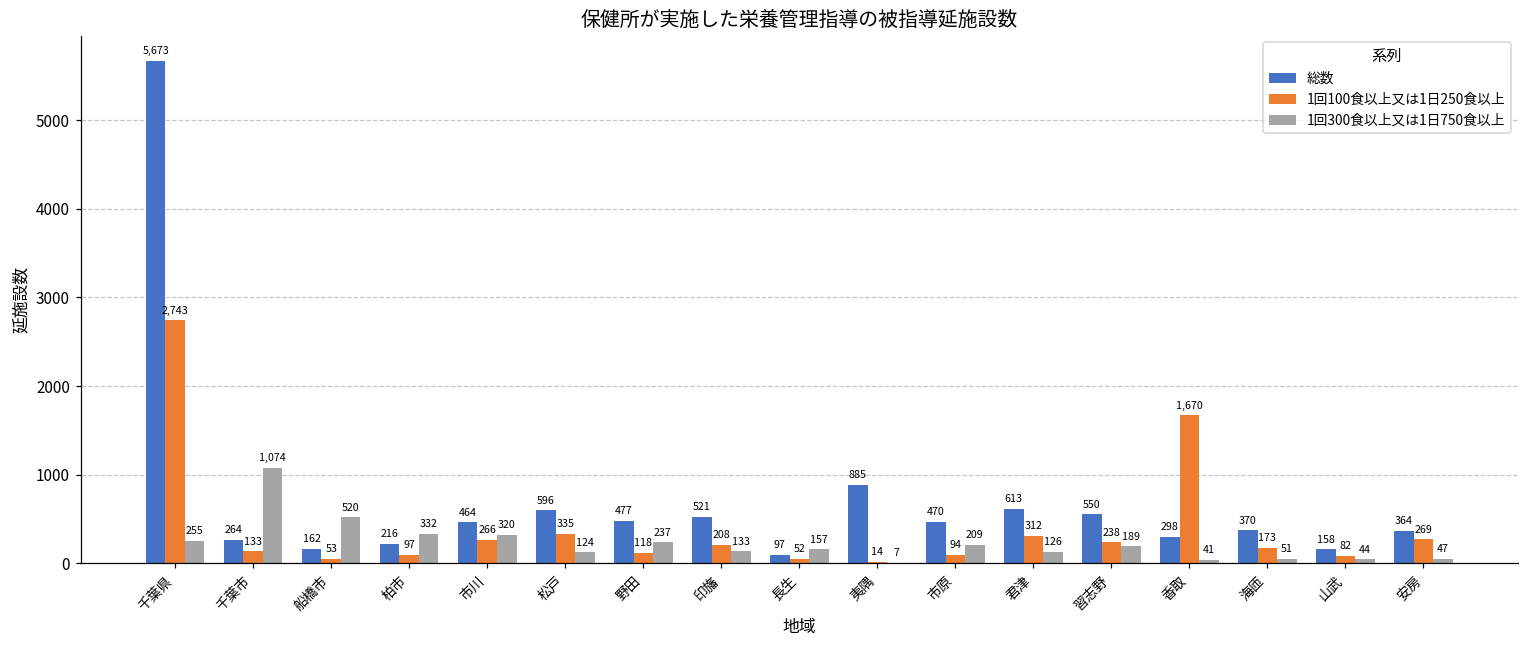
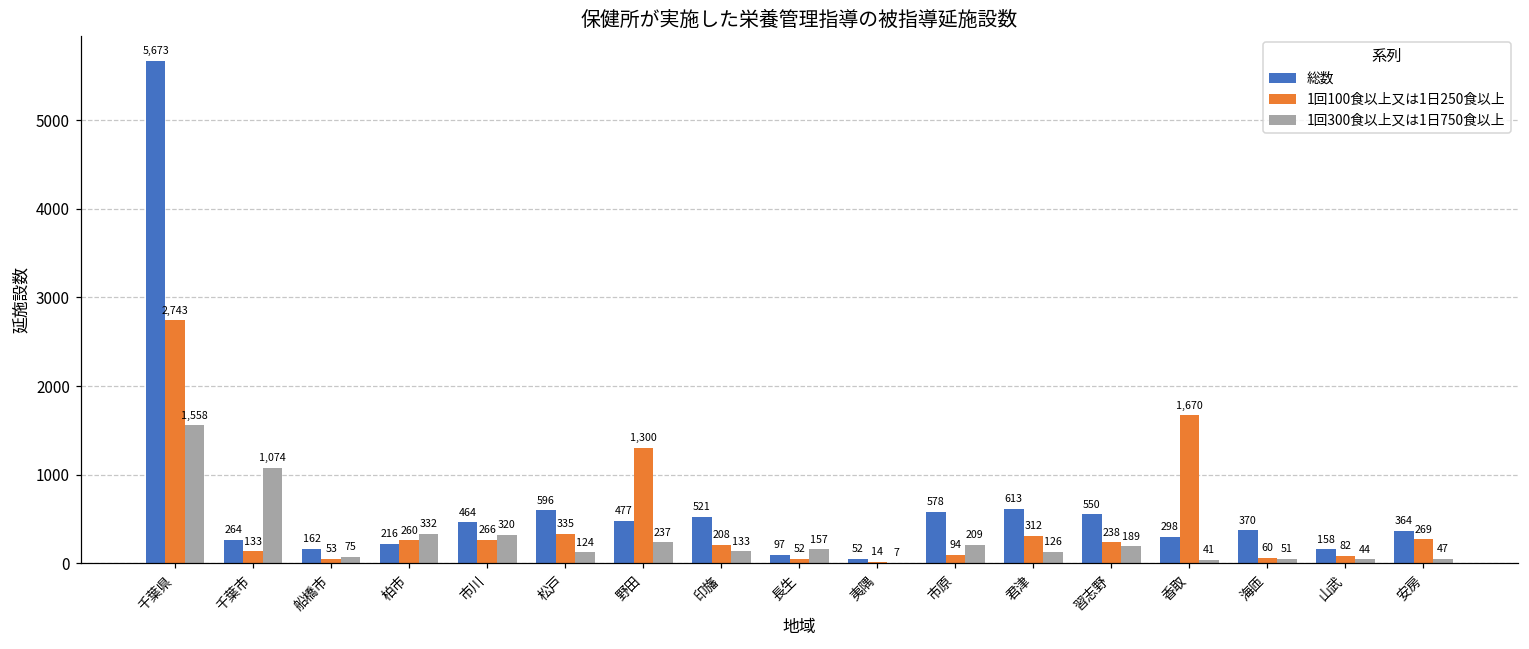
1回300食以上又は1日750食以上, 千葉県: 255 -> 1,558
1回300食以上又は1日750食以上, 船橋市: 520 -> 75
1回100食以上又は1日250食以上, 柏市: 97 -> 260
1回100食以上又は1日250食以上, 野田: 118 -> 1,300
総数, 夷隅: 885 -> 52
総数, 市原: 470 -> 578
1回100食以上又は1日250食以上, 海匝: 173 -> 60
